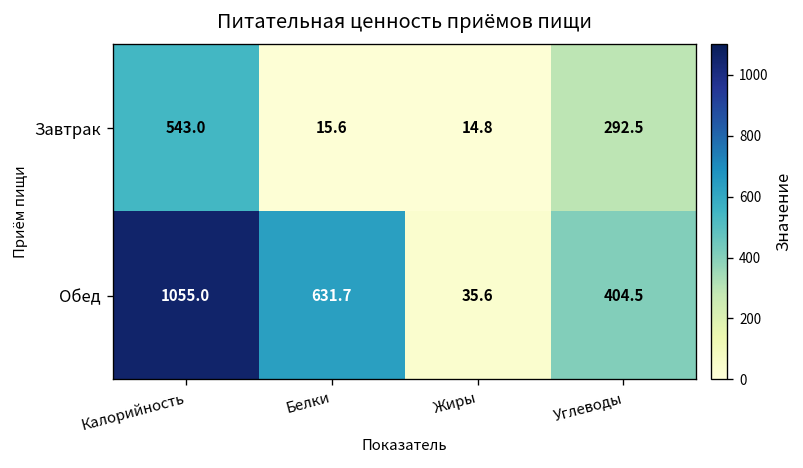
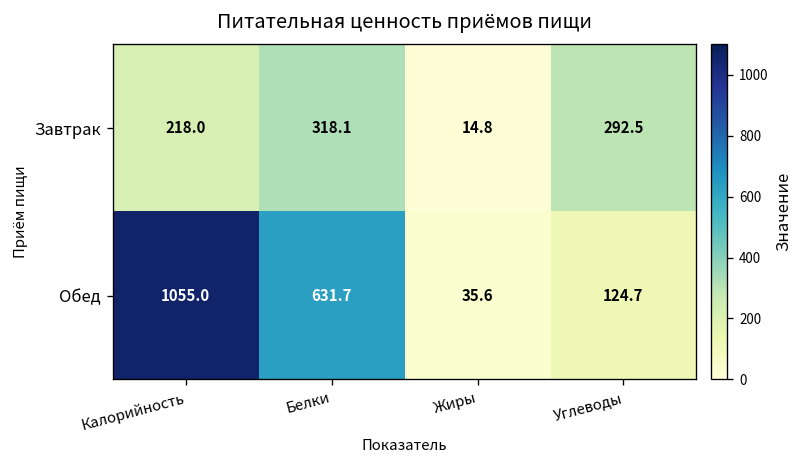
Завтрак, Калорийность: 543.0 -> 218.0
Завтрак, Белки: 15.6 -> 318.1
Обед, Углеводы: 404.5 -> 124.7
